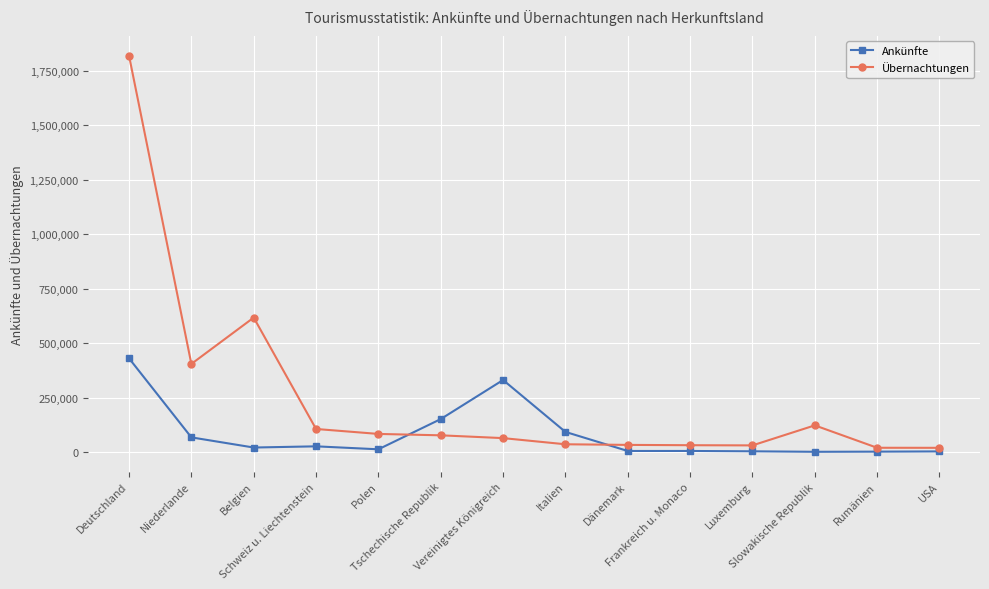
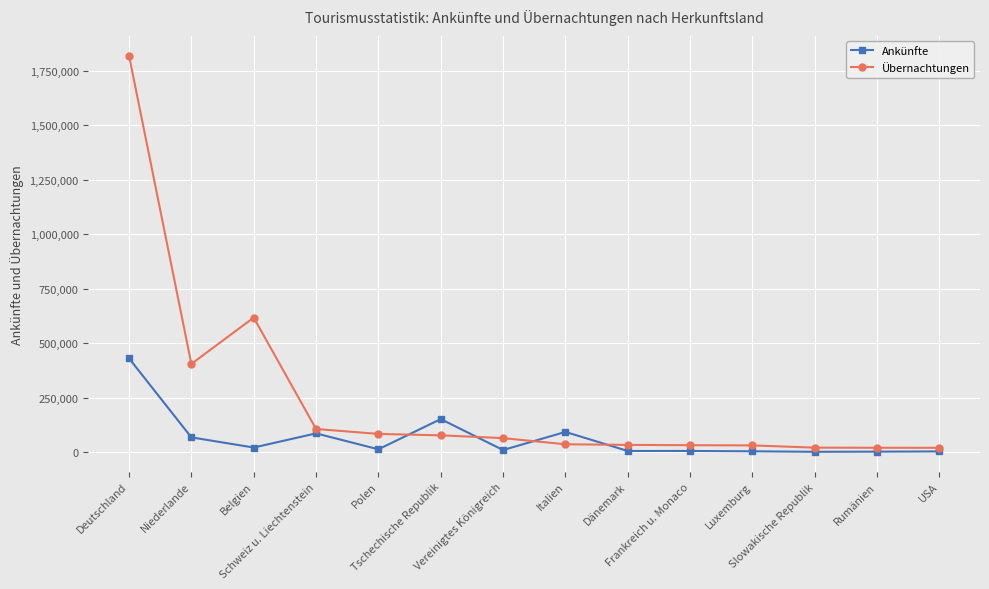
Ankünfte, Schweiz u. Liechtenstein: 30,000 -> 90,000
Ankünfte, Vereinigtes Königreich: 330,000 -> 10,000
Übernachtungen, Slowakische Republik: 120,000 -> 20,000
